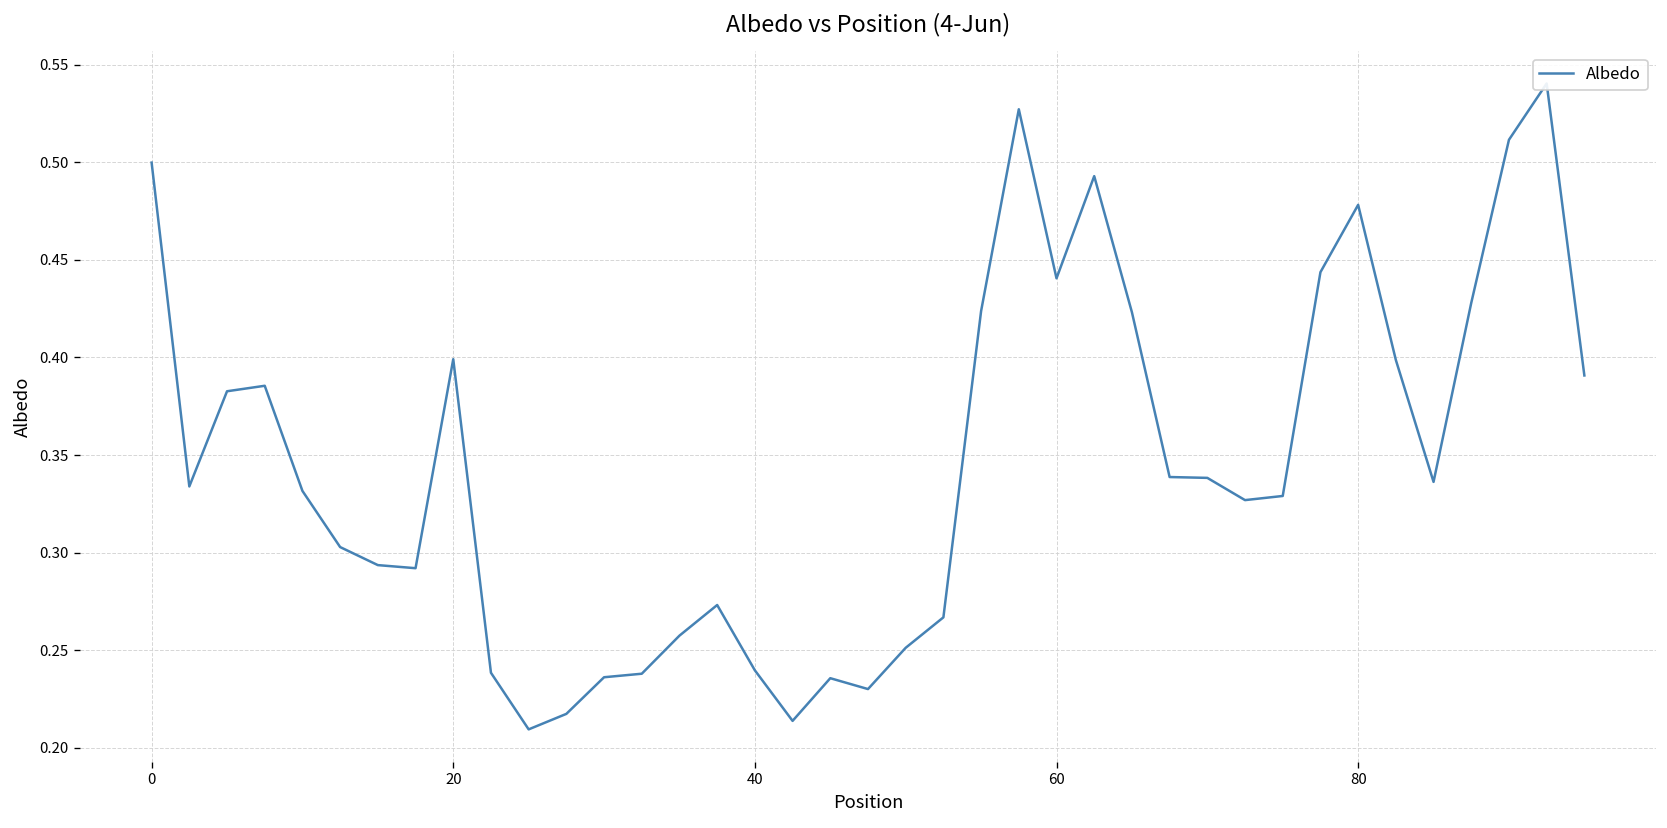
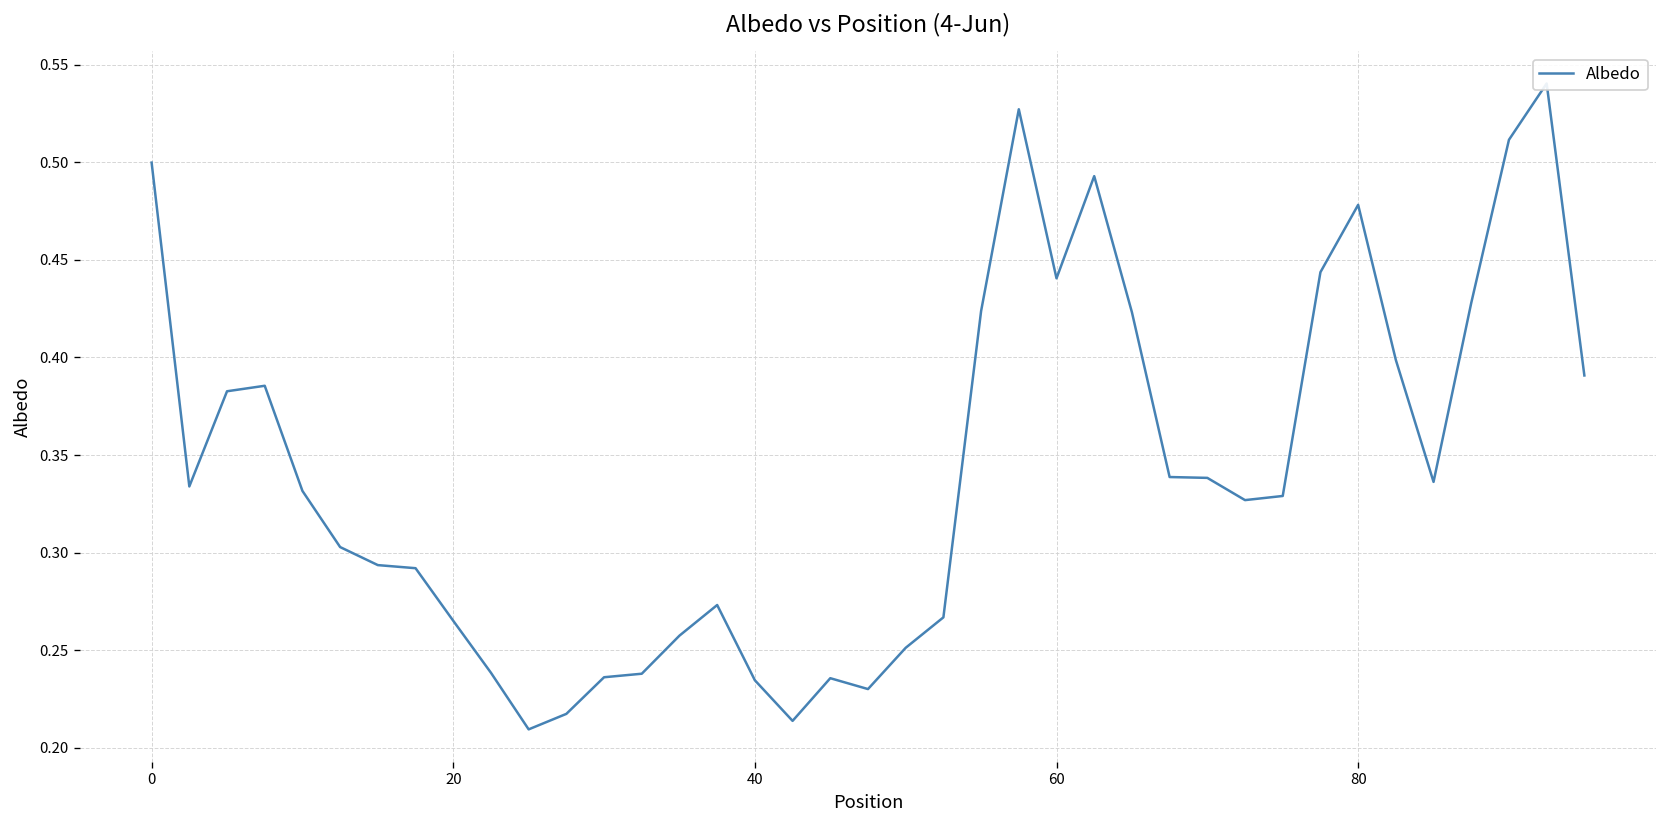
20: 0.399 -> 0.265
40: 0.240 -> 0.235
